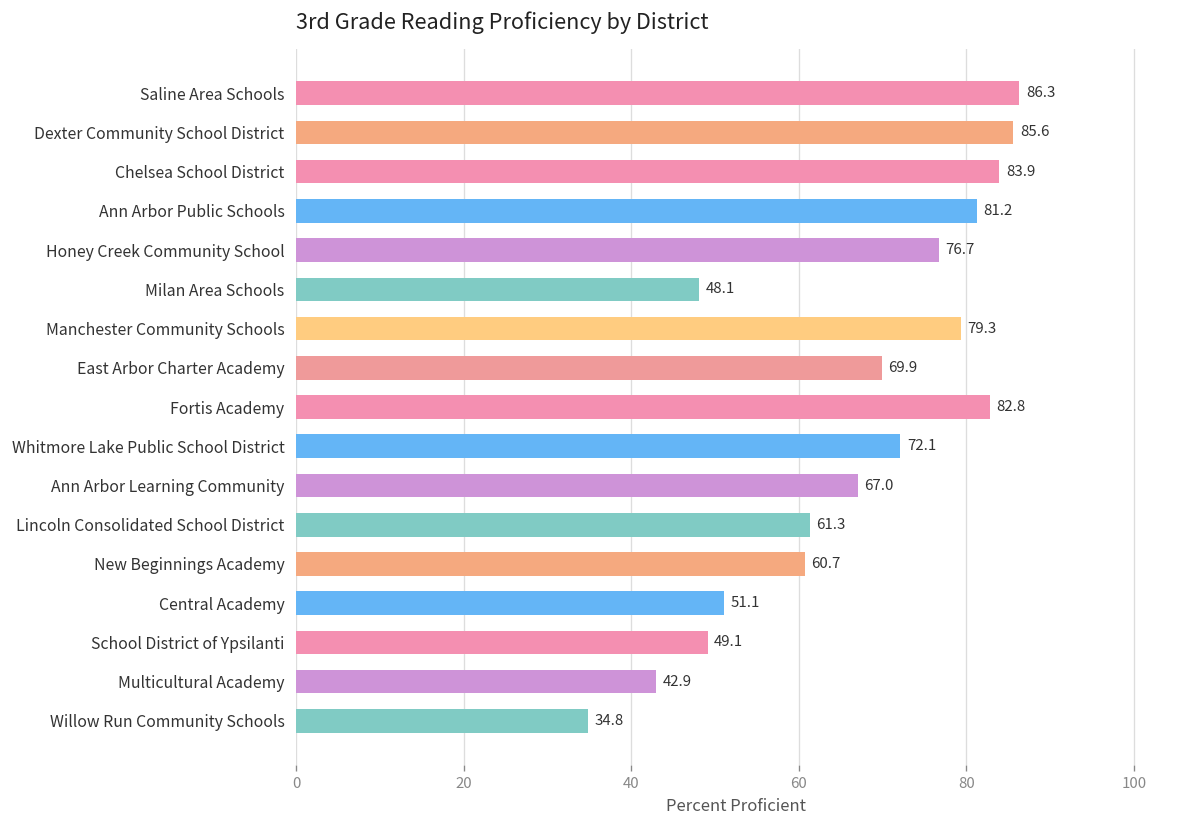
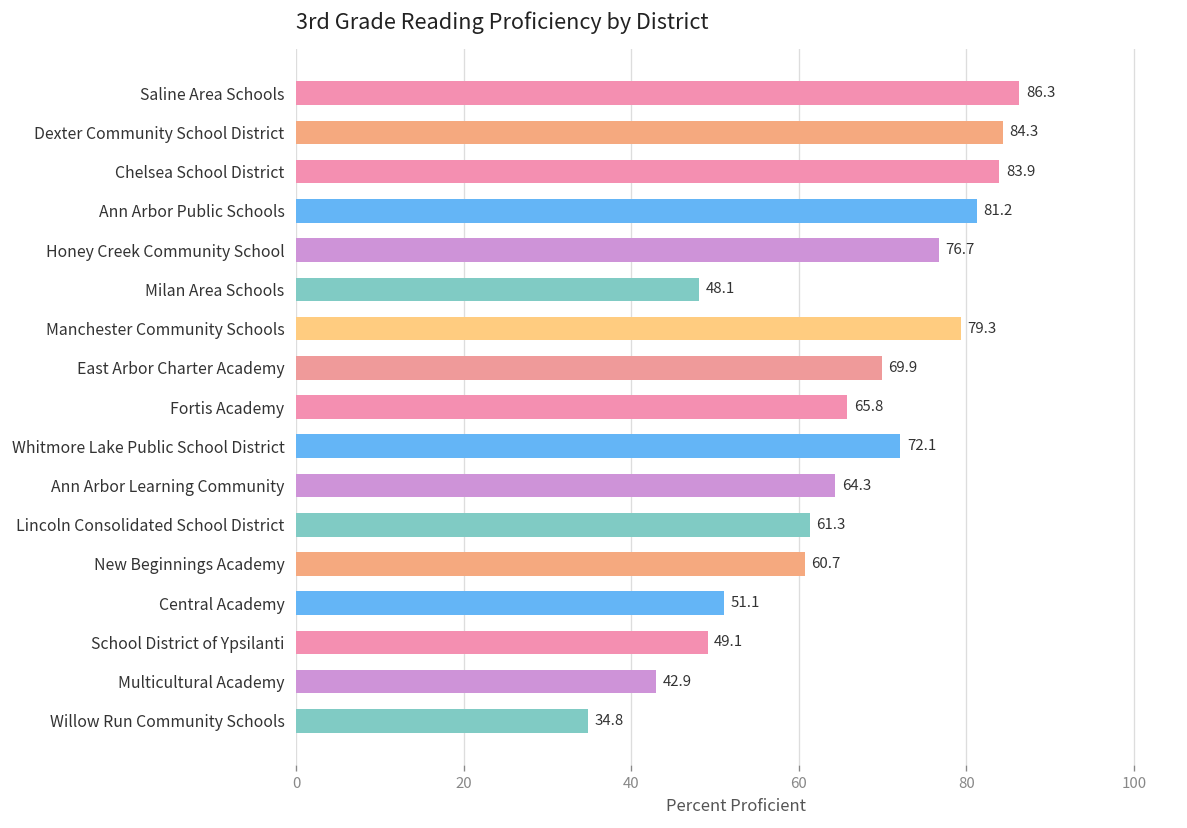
Dexter Community School District: 85.6 -> 84.3
Fortis Academy: 82.8 -> 65.8
Ann Arbor Learning Community: 67.0 -> 64.3
